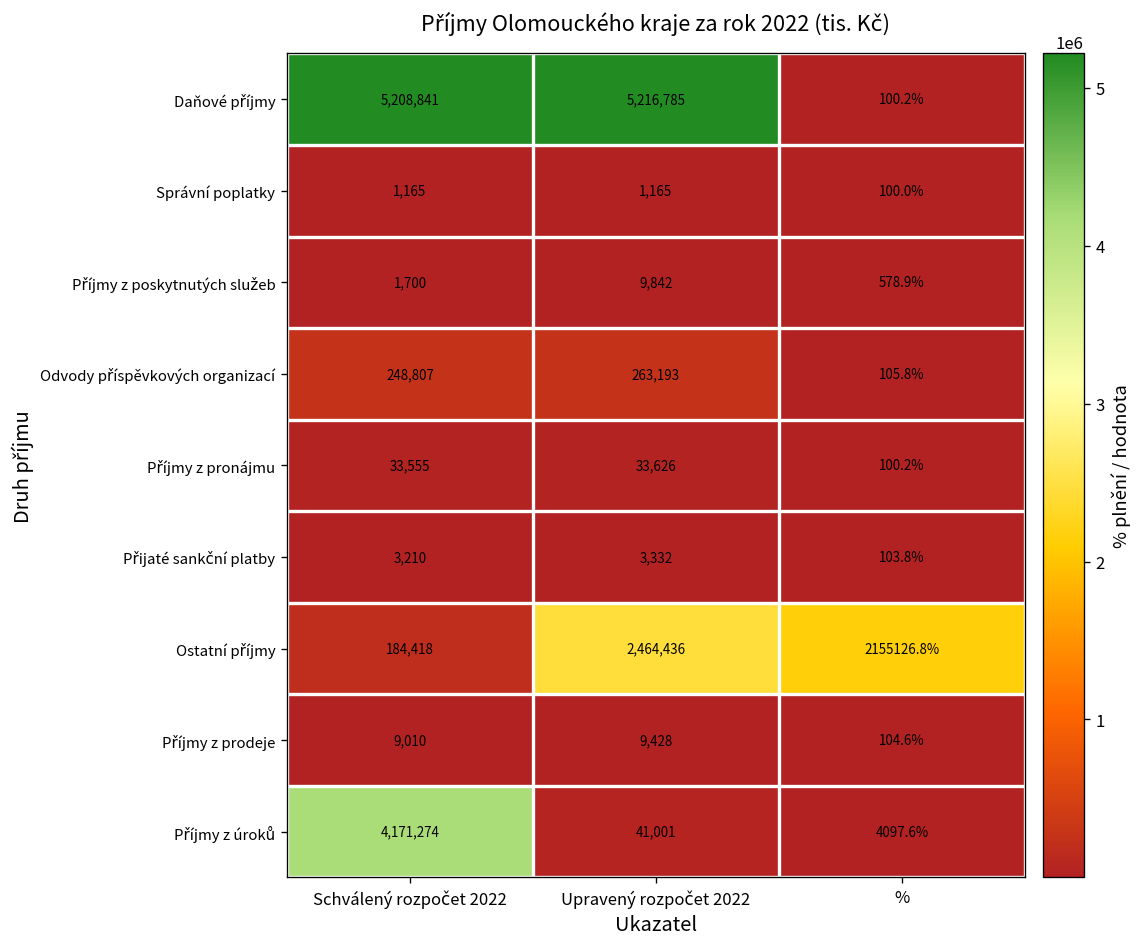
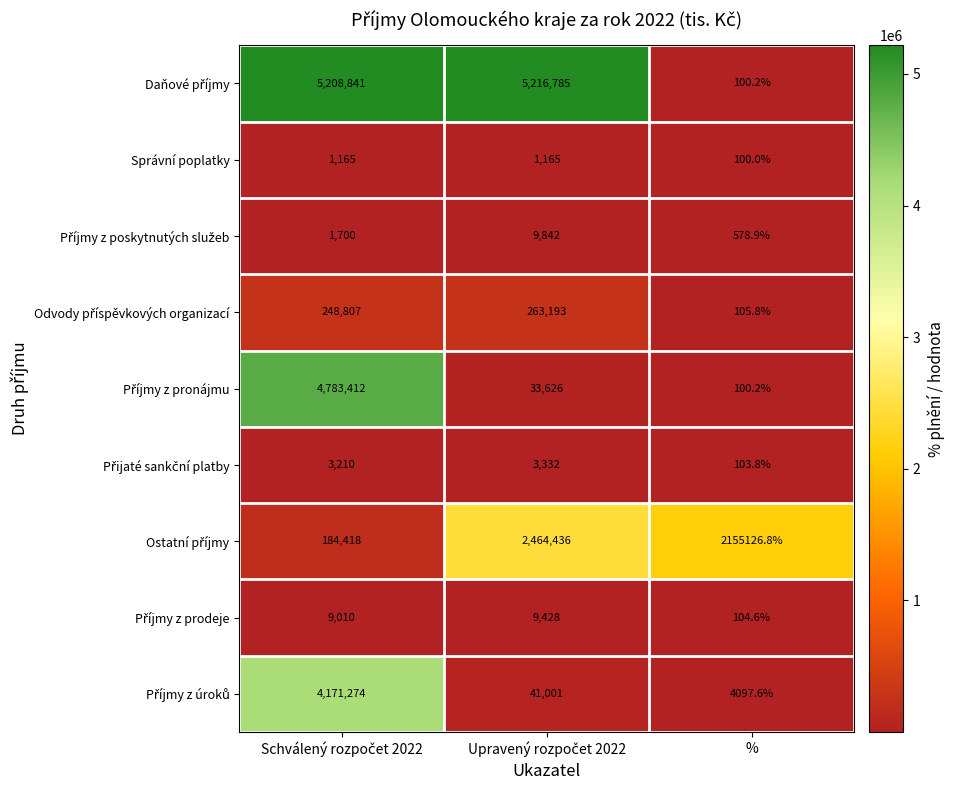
Příjmy z pronájmu, Schválený rozpočet 2022: 33,555 -> 4,783,412
